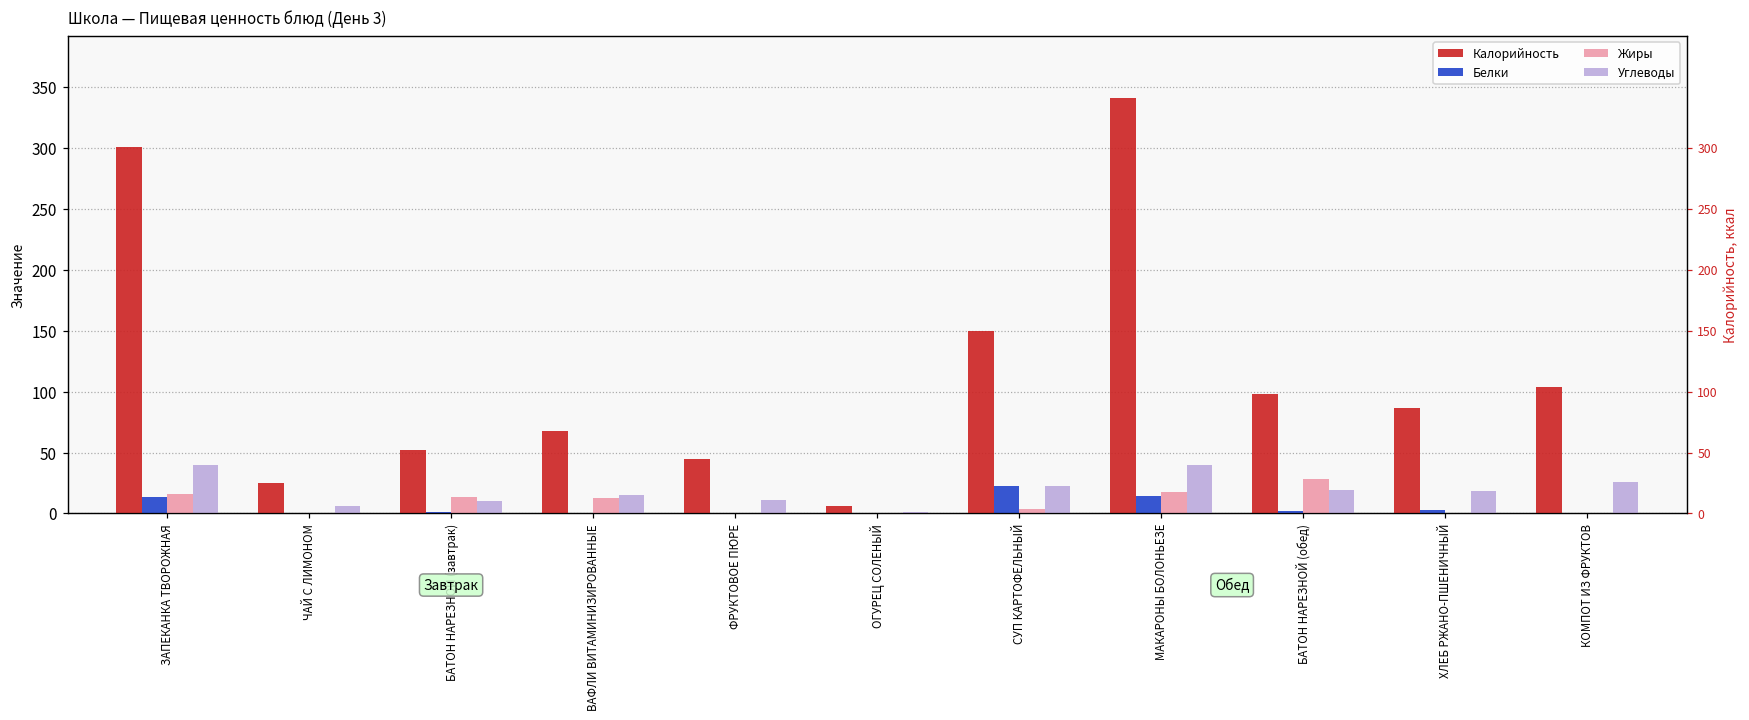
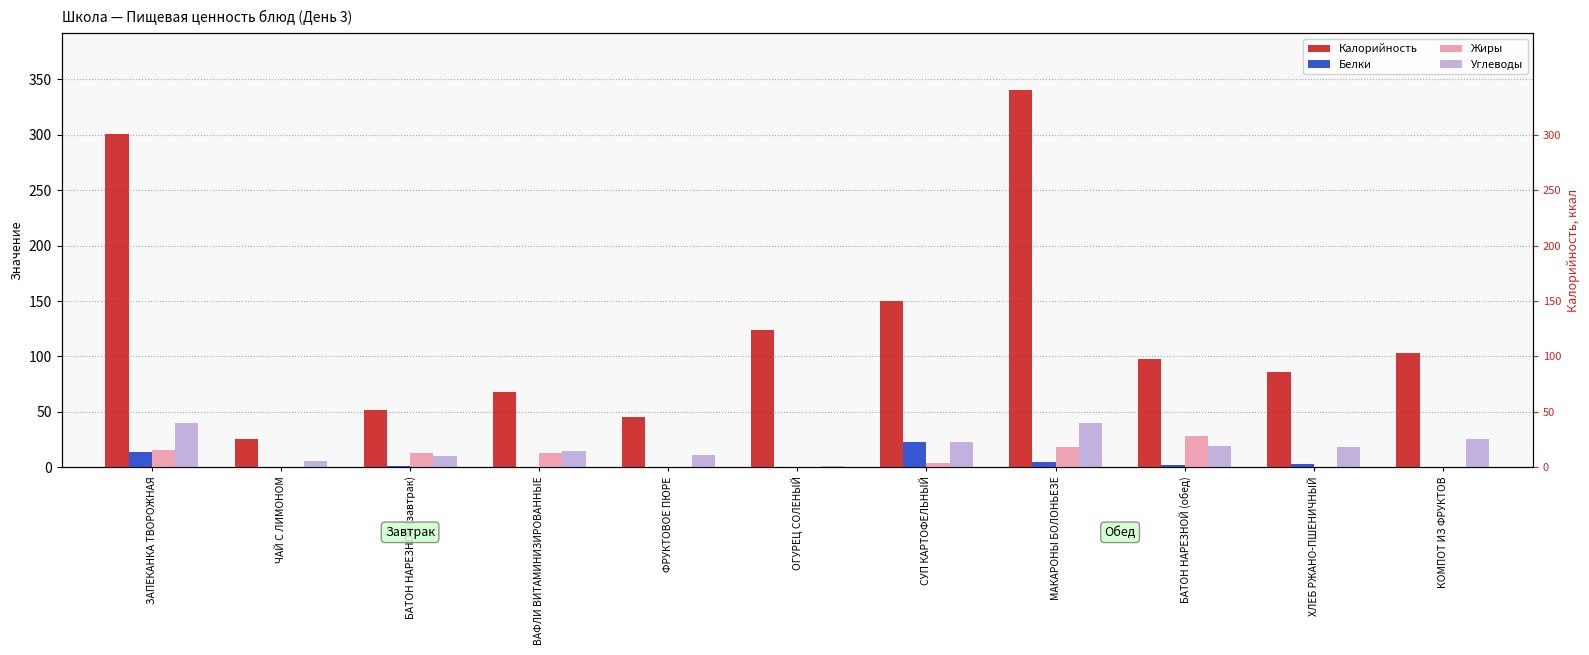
Калорийность, ОГУРЕЦ СОЛЕНЫЙ: 6 -> 124
Белки, МАКАРОНЫ БОЛОНЬЕЗЕ: 14 -> 5
